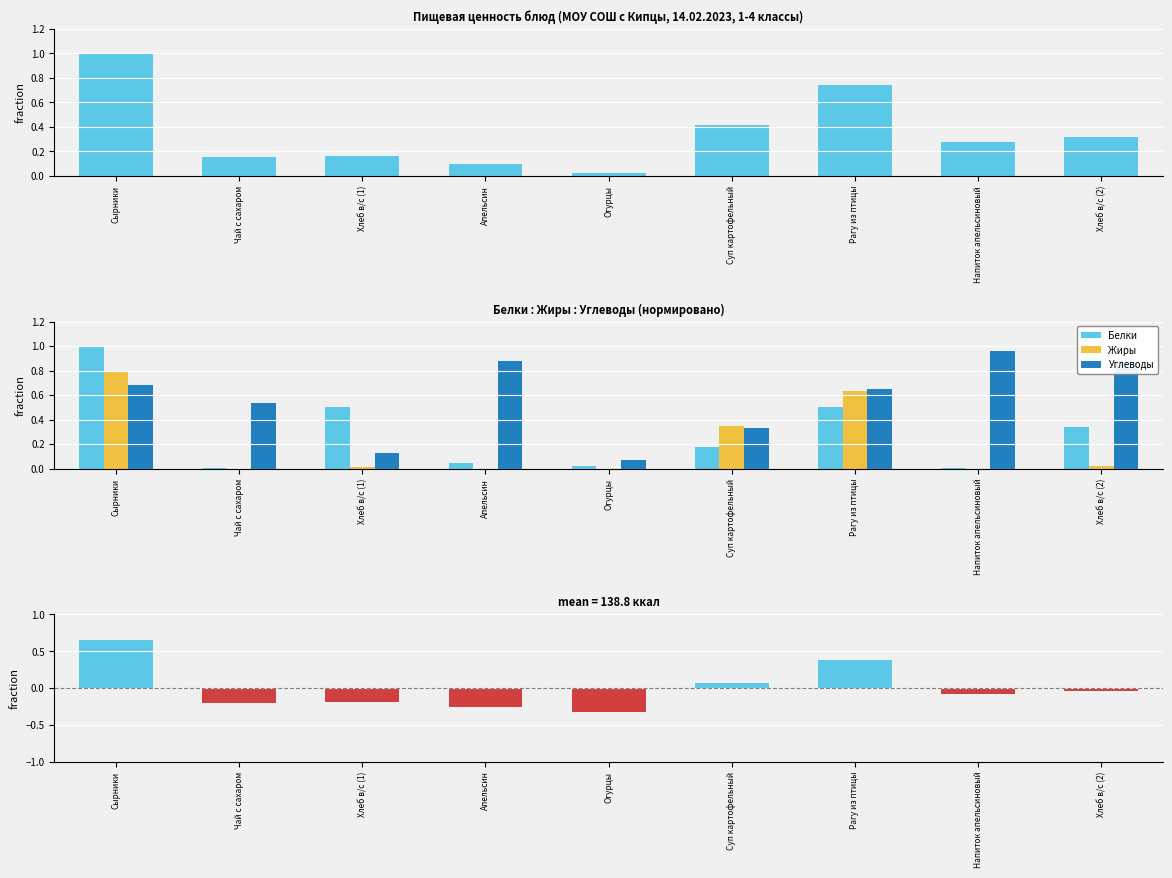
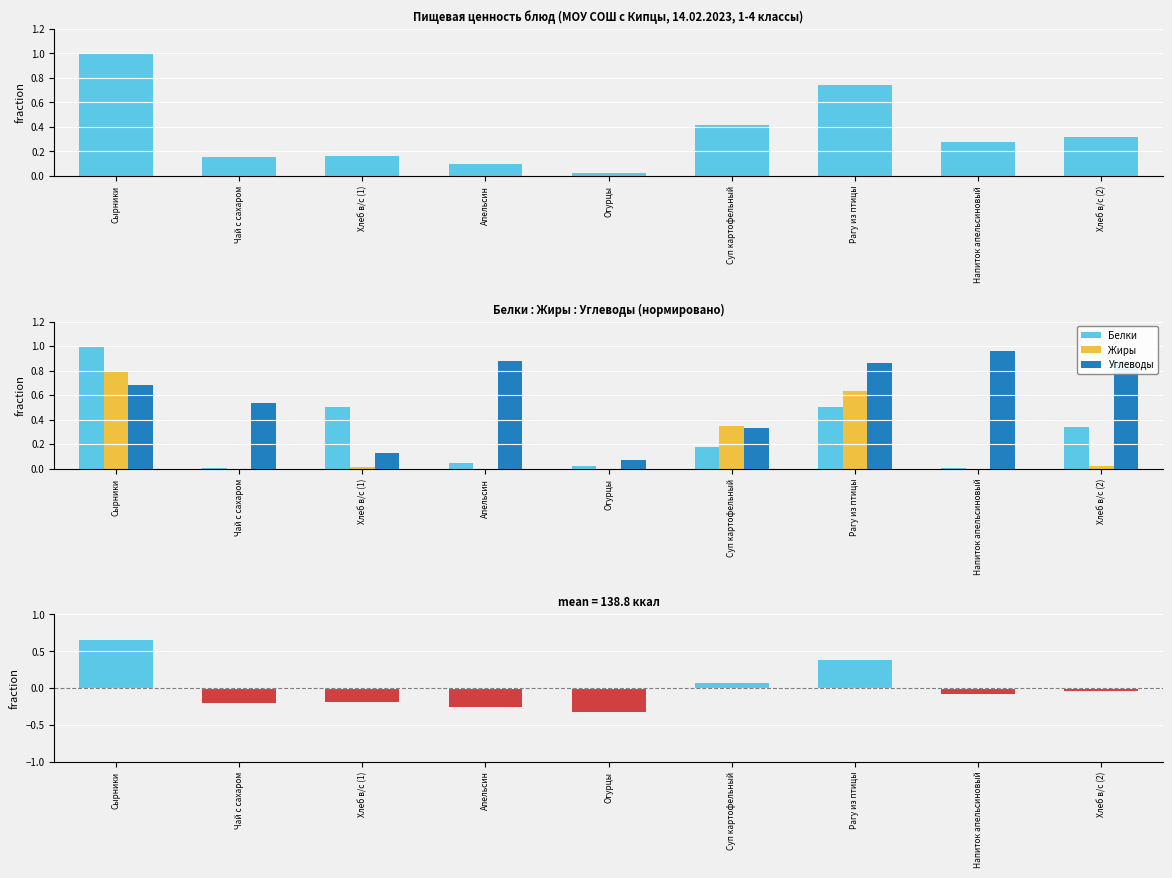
Белки : Жиры : Углеводы (нормировано), Углеводы, Рагу из птицы: 0.65 -> 0.86
